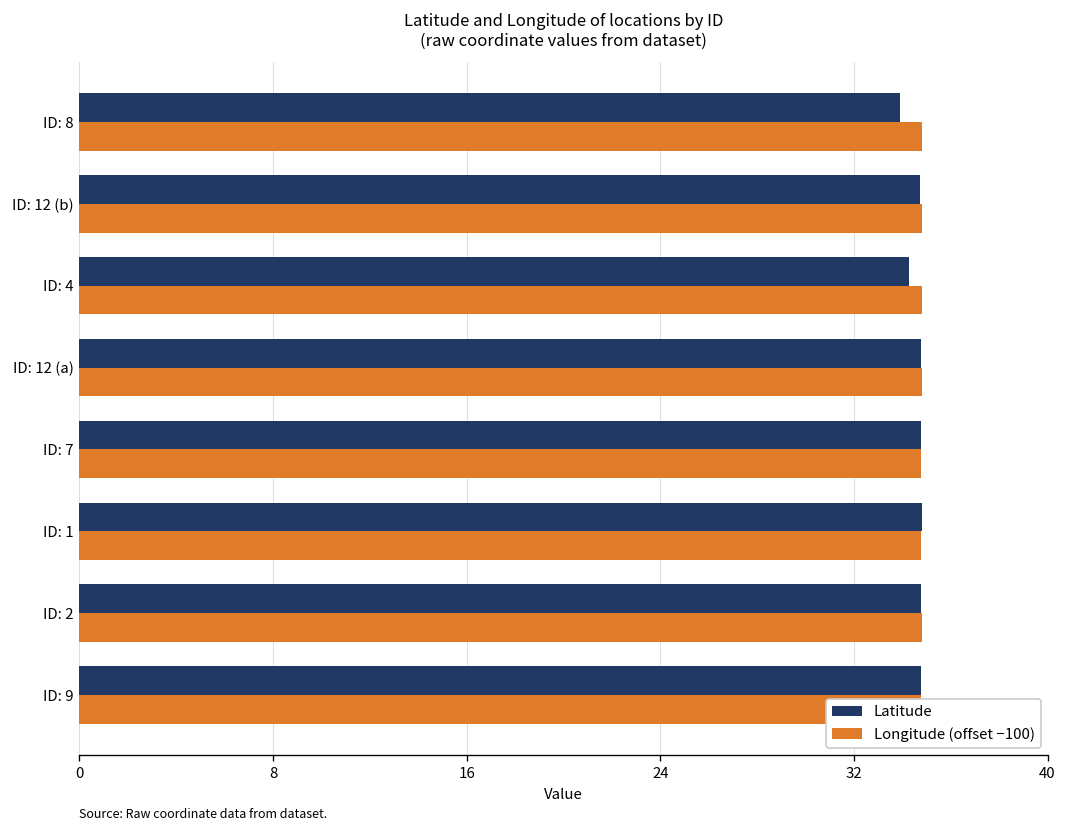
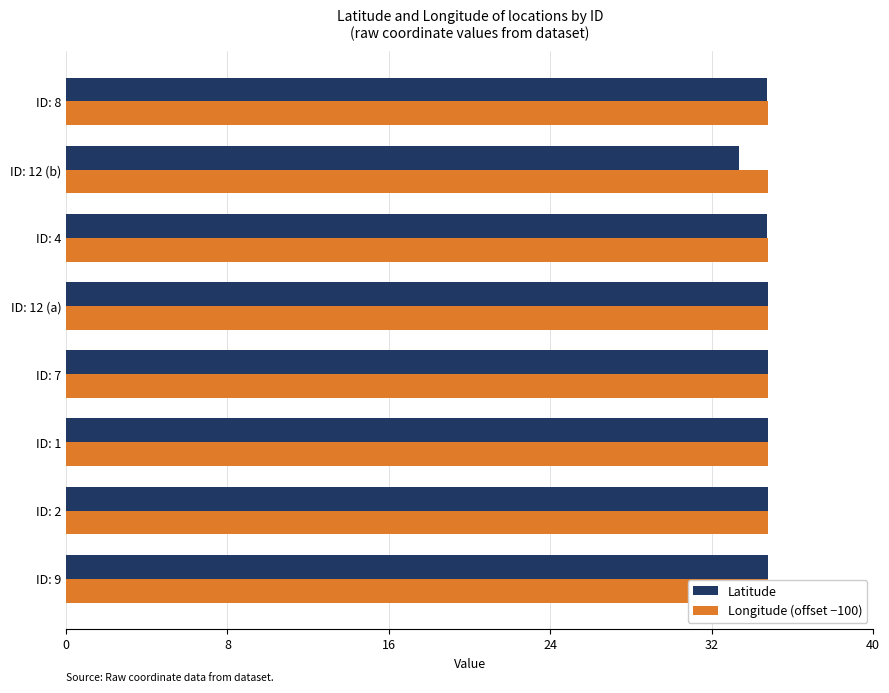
Latitude, ID: 8: 33.9 -> 34.7
Latitude, ID: 12 (b): 34.7 -> 33.4
Latitude, ID: 4: 34.3 -> 34.7
